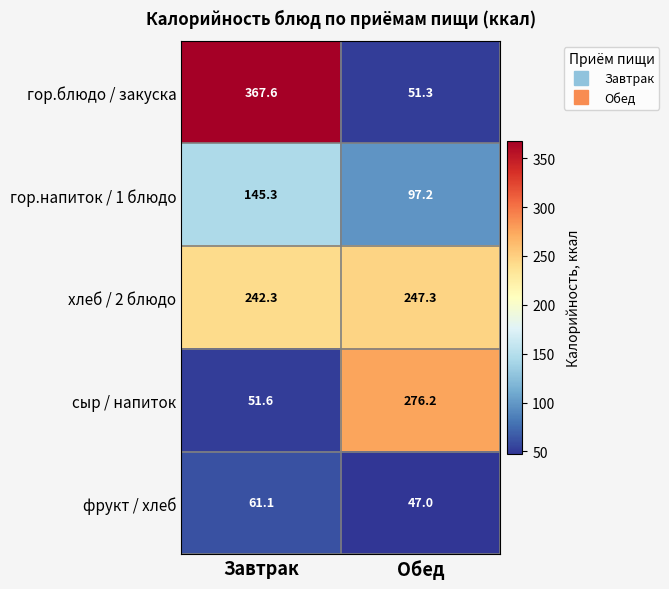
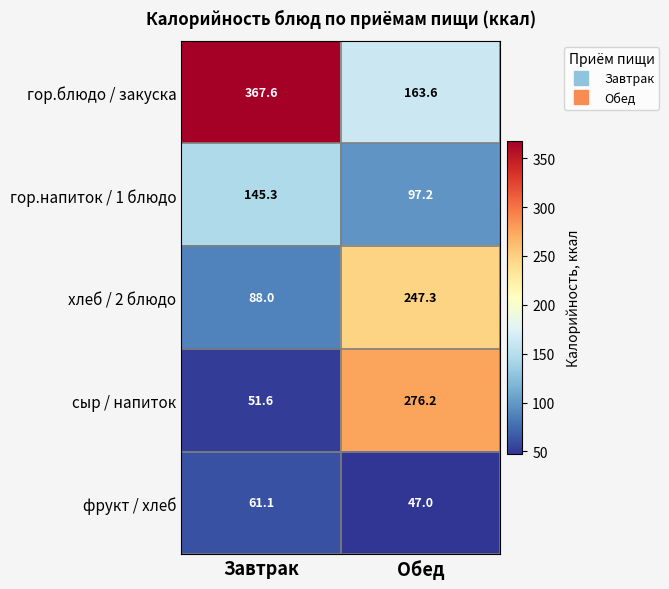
гор.блюдо / закуска, Обед: 51.3 -> 163.6
хлеб / 2 блюдо, Завтрак: 242.3 -> 88.0
